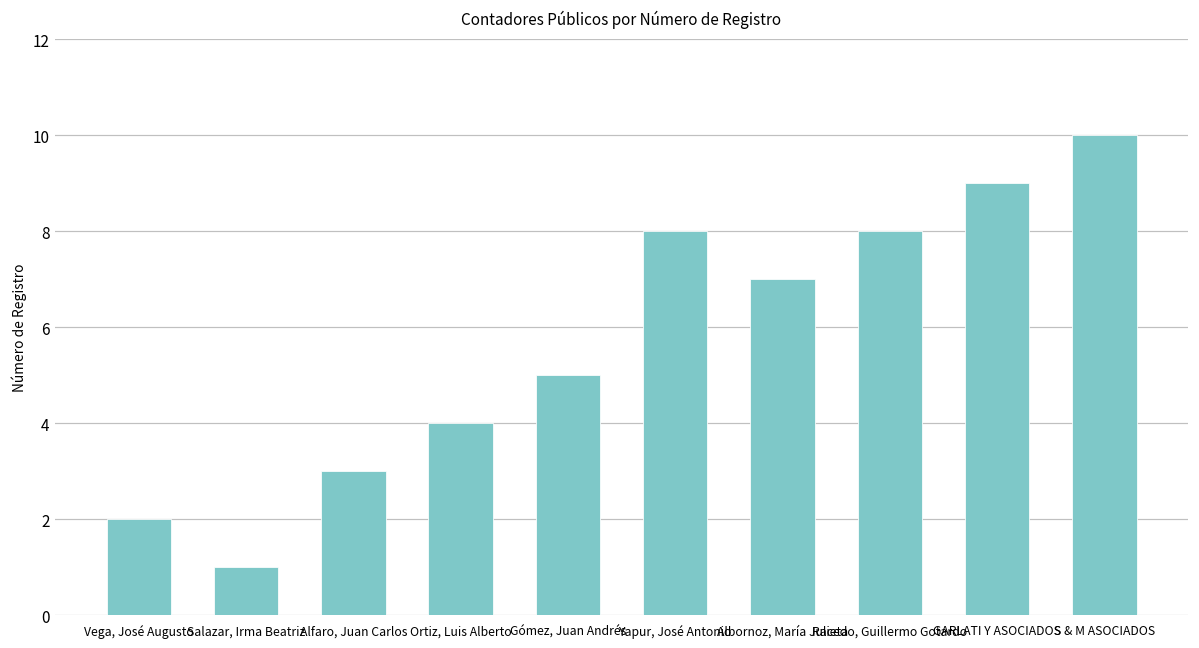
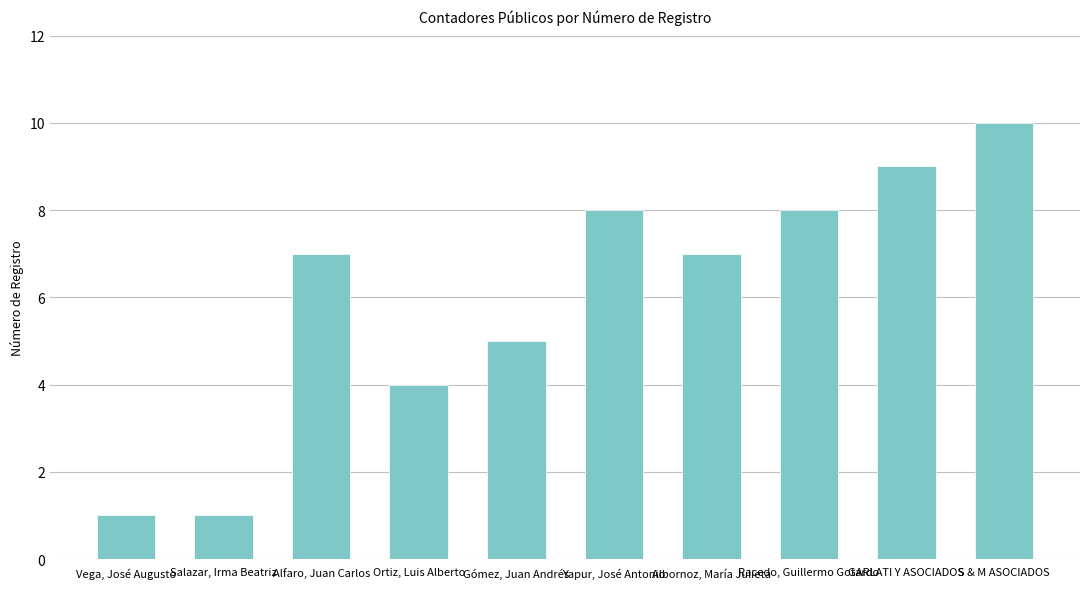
Vega, José Augusto: 2 -> 1
Alfaro, Juan Carlos: 3 -> 7
